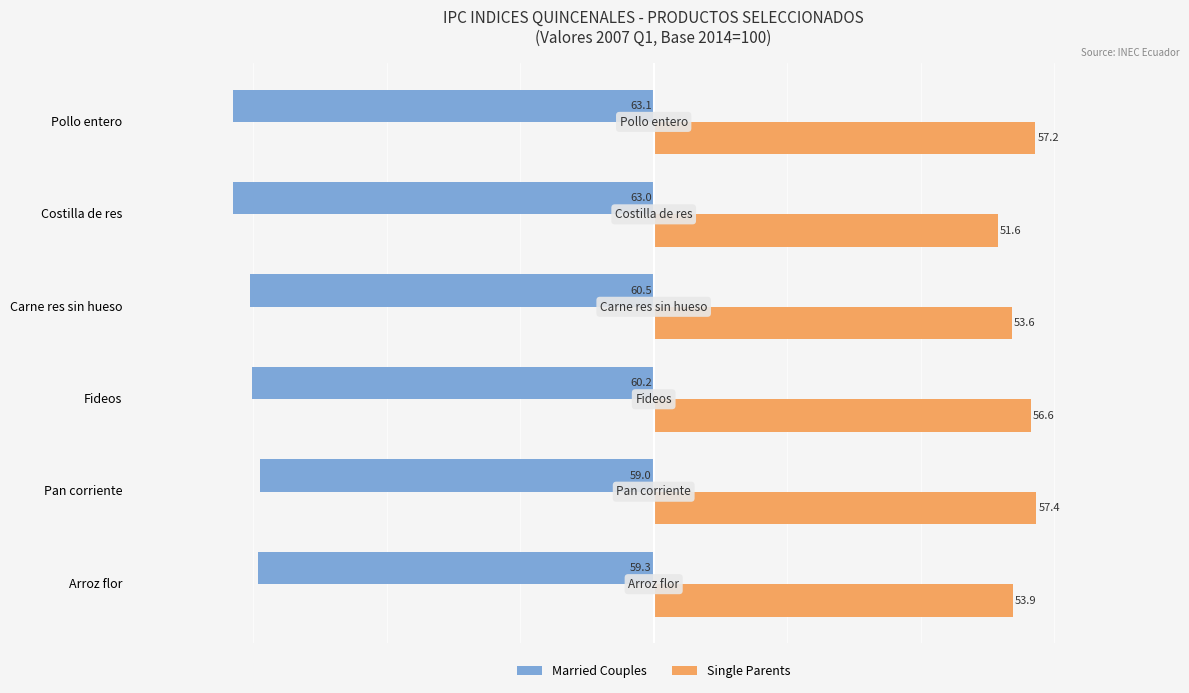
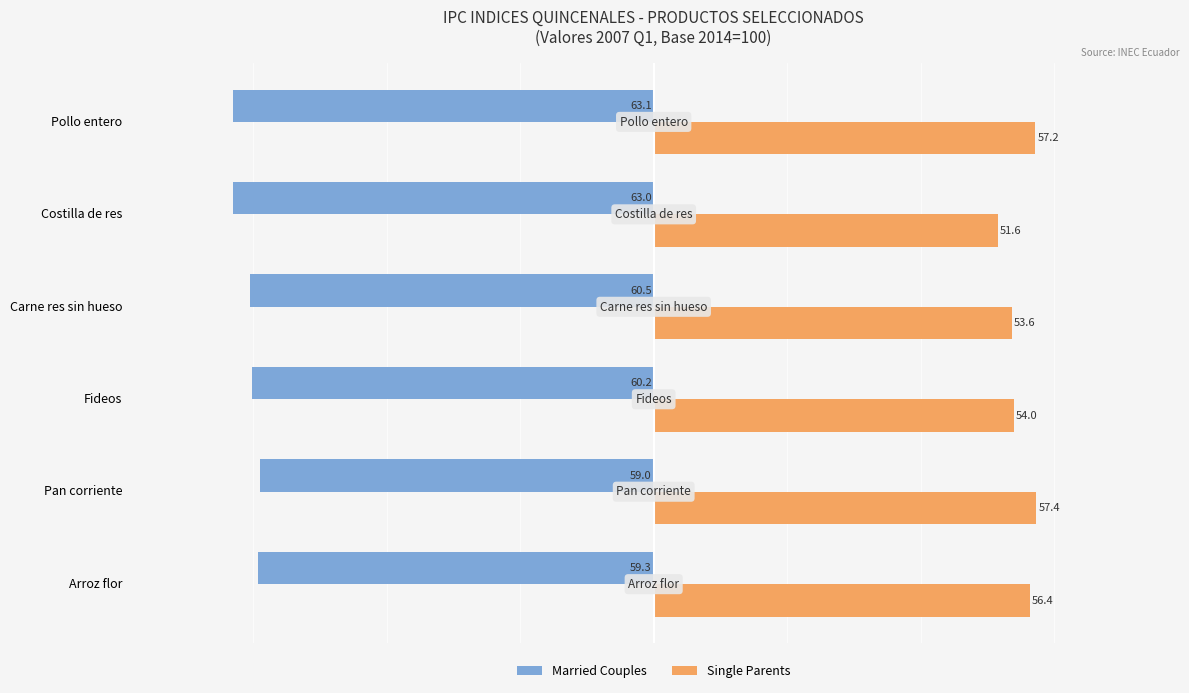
Single Parents, Fideos: 56.6 -> 54.0
Single Parents, Arroz flor: 53.9 -> 56.4
